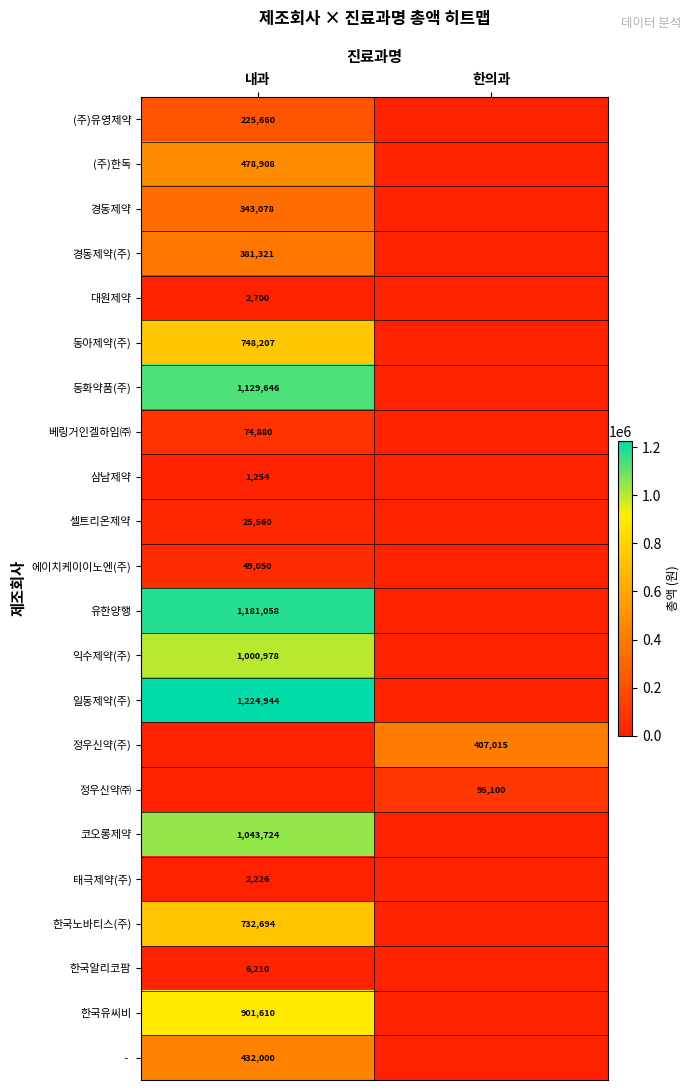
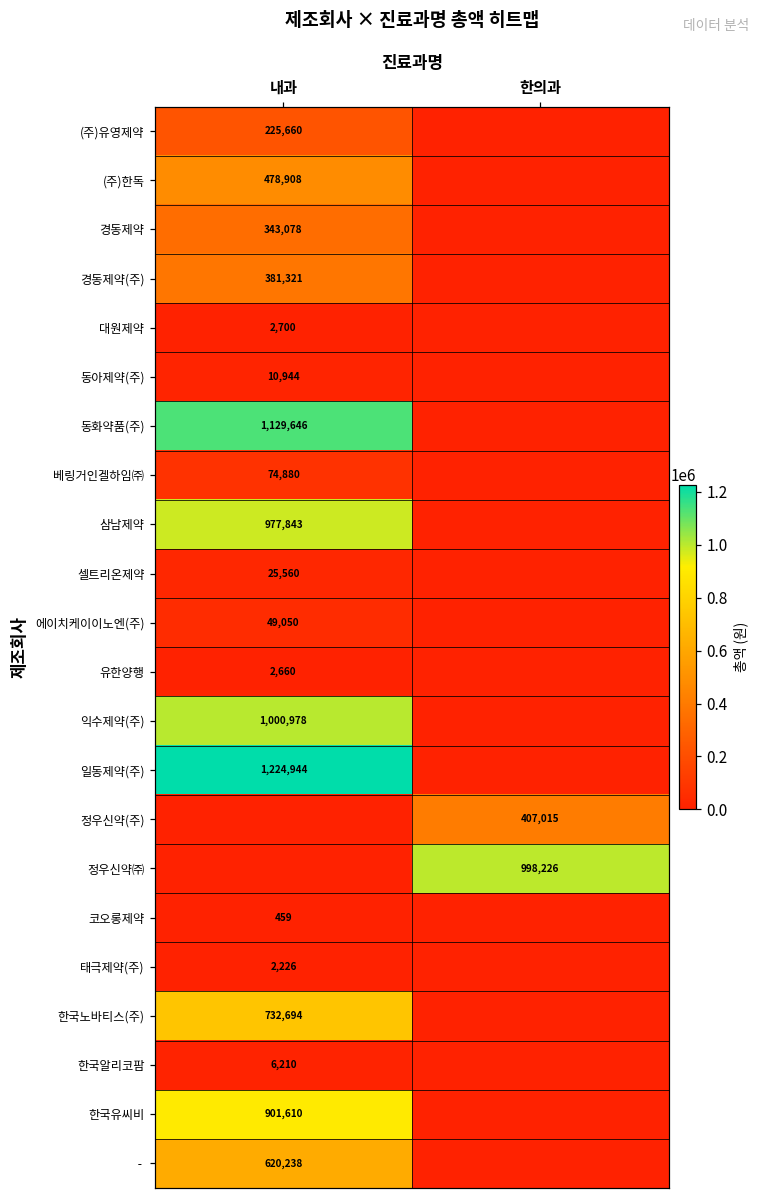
동아제약(주), 내과: 748,207 -> 10,944
삼남제약, 내과: 1,254 -> 977,843
유한양행, 내과: 1,181,058 -> 2,660
정우신약㈜, 한의과: 95,100 -> 998,226
코오롱제약, 내과: 1,043,724 -> 459
-, 내과: 432,000 -> 620,238
